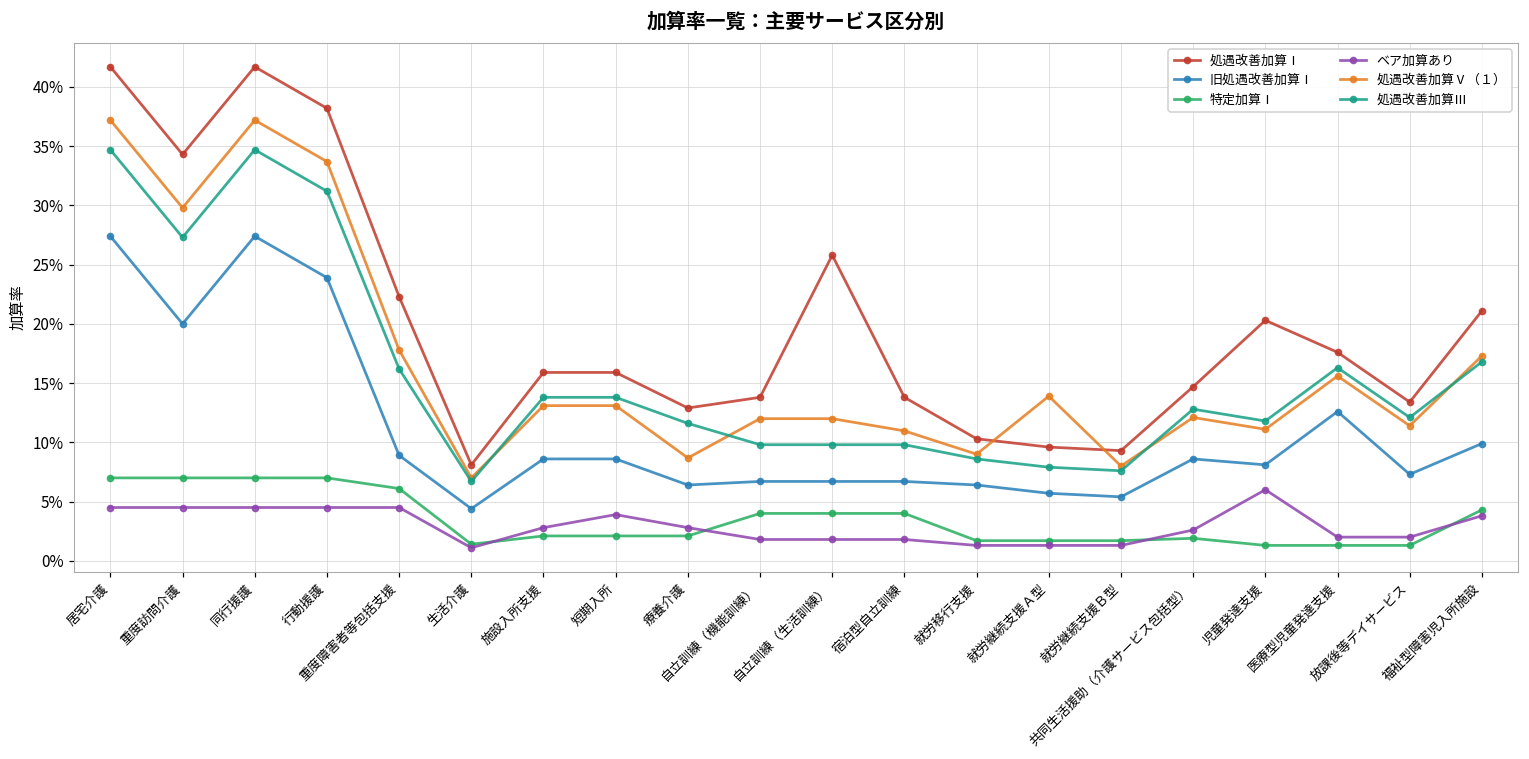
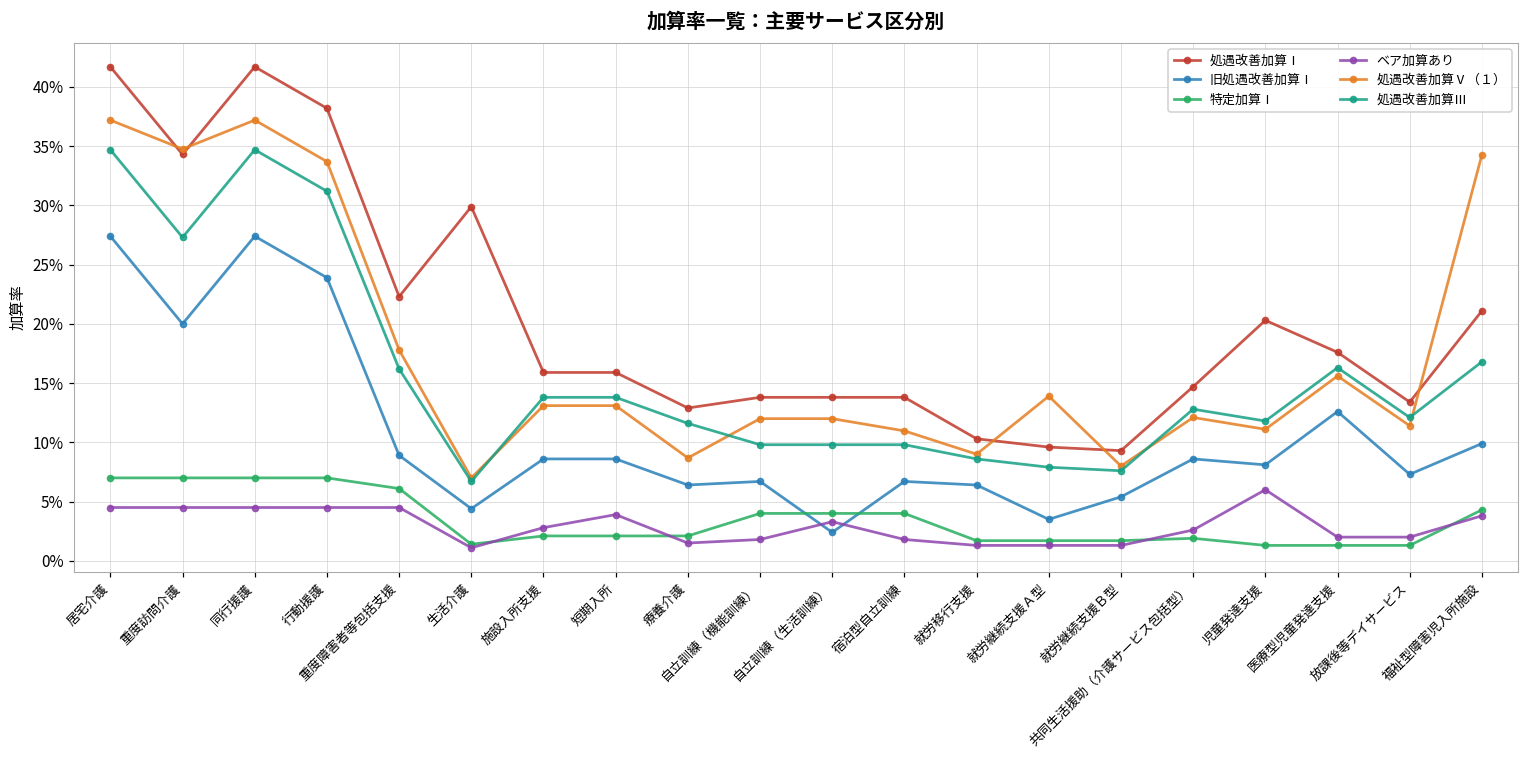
処遇改善加算Ⅴ（１）, 重度訪問介護: 29.8% -> 34.8%
処遇改善加算Ⅰ, 生活介護: 8.1% -> 29.9%
ベア加算あり, 療養介護: 2.8% -> 1.5%
処遇改善加算Ⅰ, 自立訓練（生活訓練）: 25.8% -> 13.8%
旧処遇改善加算Ⅰ, 自立訓練（生活訓練）: 6.7% -> 2.4%
ベア加算あり, 自立訓練（生活訓練）: 1.8% -> 3.3%
旧処遇改善加算Ⅰ, 就労継続支援Ａ型: 5.7% -> 3.5%
処遇改善加算Ⅴ（１）, 福祉型障害児入所施設: 17.3% -> 34.3%
